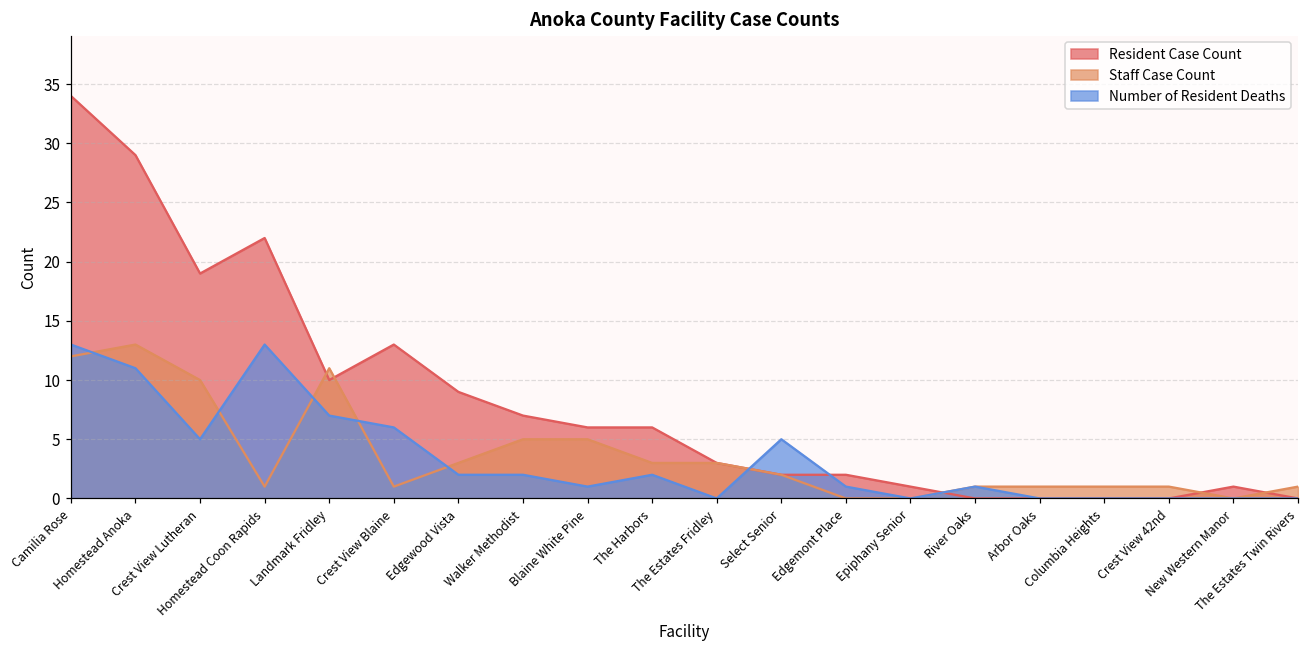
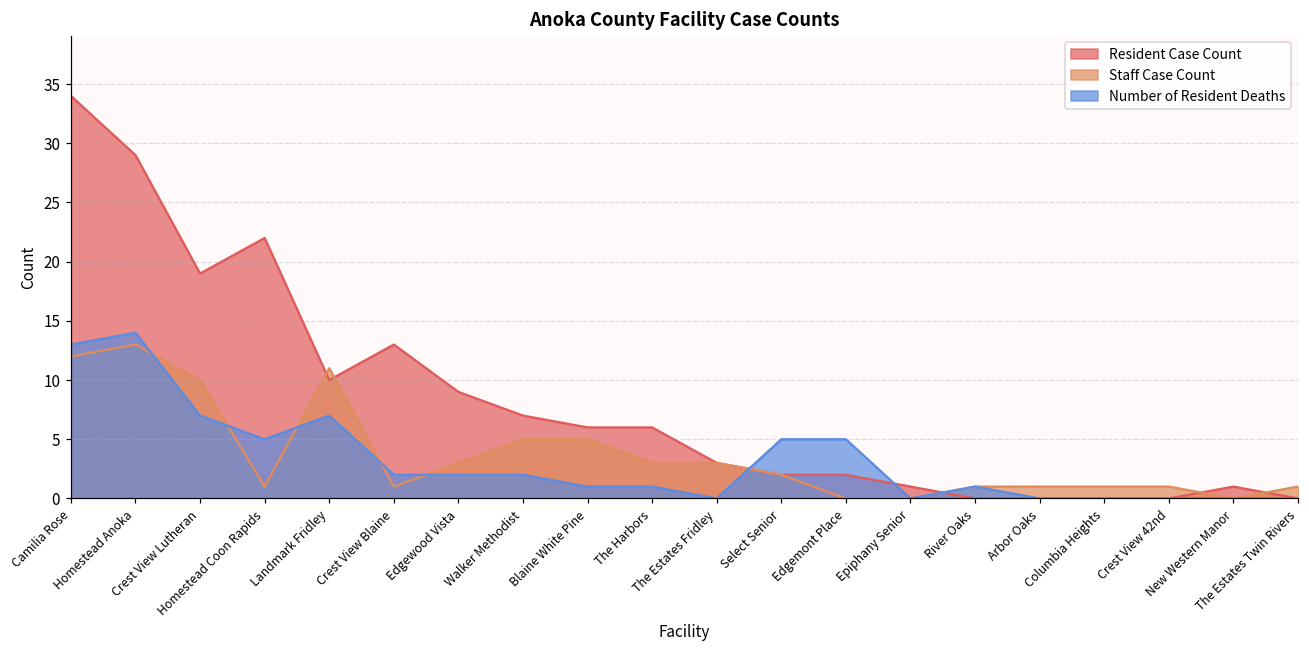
Number of Resident Deaths, Homestead Anoka: 11 -> 14
Number of Resident Deaths, Crest View Lutheran: 5 -> 7
Number of Resident Deaths, Homestead Coon Rapids: 13 -> 5
Number of Resident Deaths, Crest View Blaine: 6 -> 2
Number of Resident Deaths, The Harbors: 2 -> 1
Number of Resident Deaths, Edgemont Place: 1 -> 5
